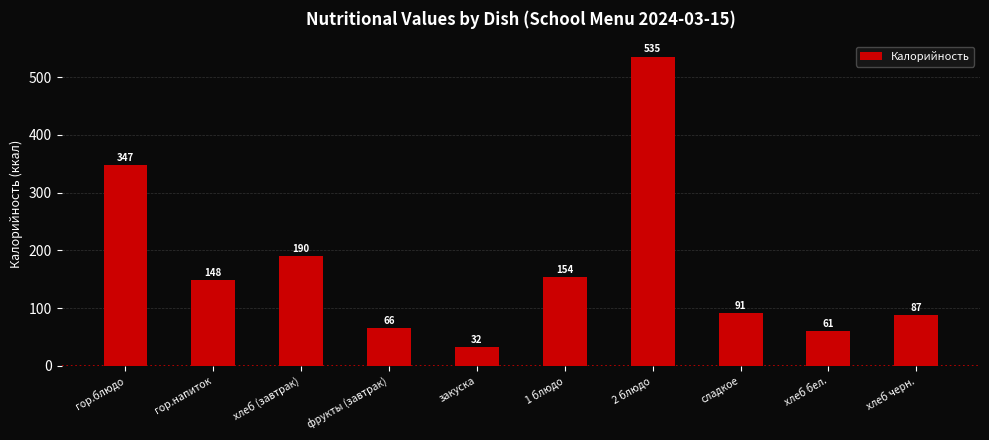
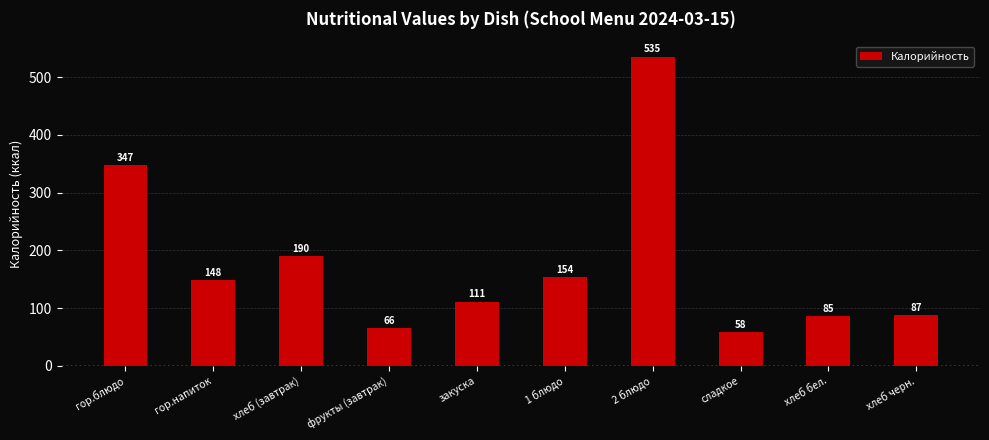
закуска: 32 -> 111
сладкое: 91 -> 58
хлеб бел.: 61 -> 85
